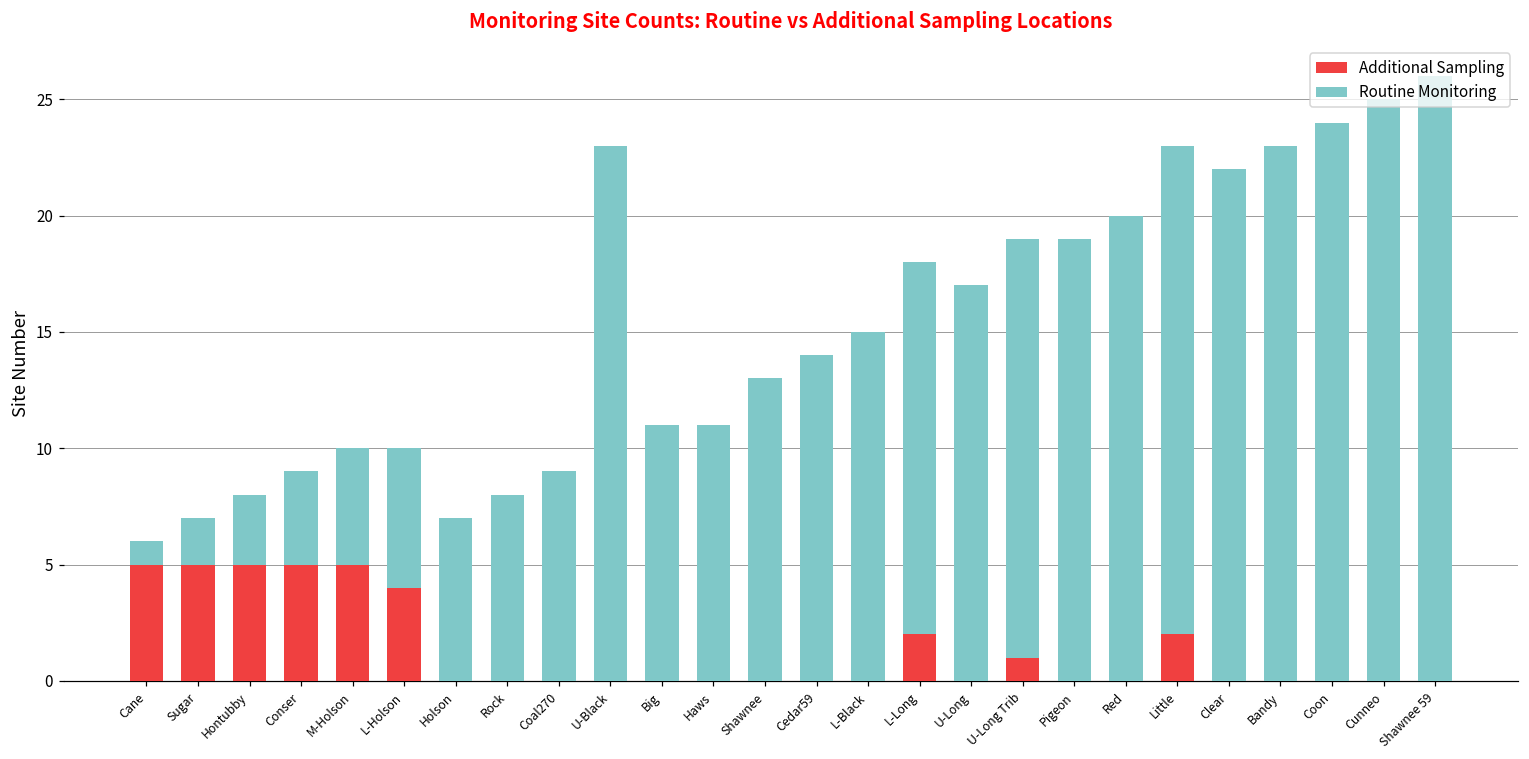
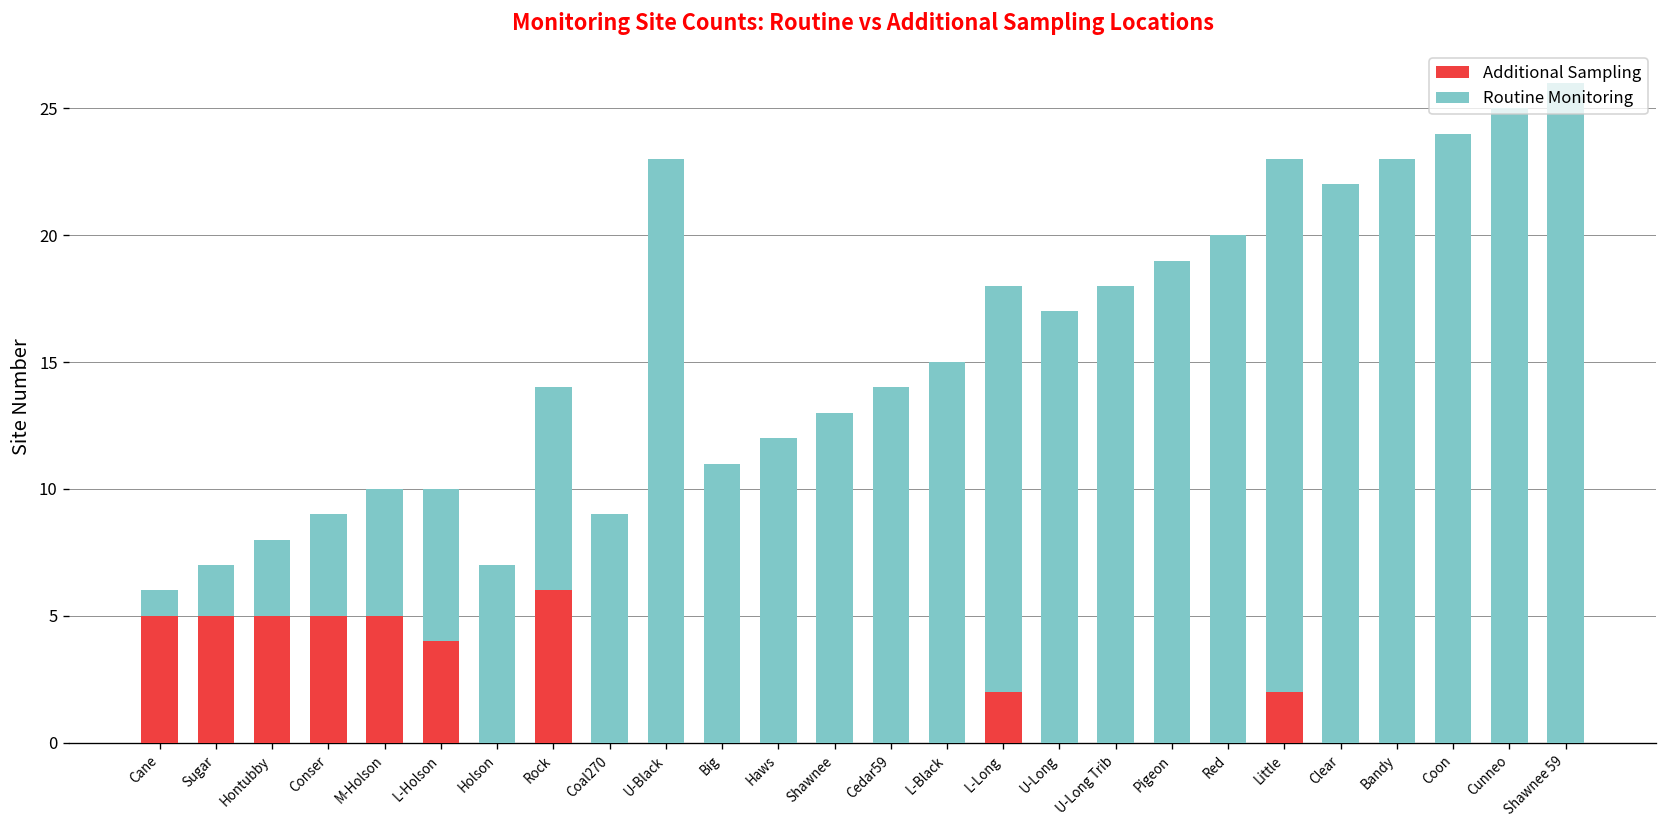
Additional Sampling, Rock: 0 -> 6
Routine Monitoring, Haws: 11 -> 12
Additional Sampling, U-Long Trib: 1 -> 0
